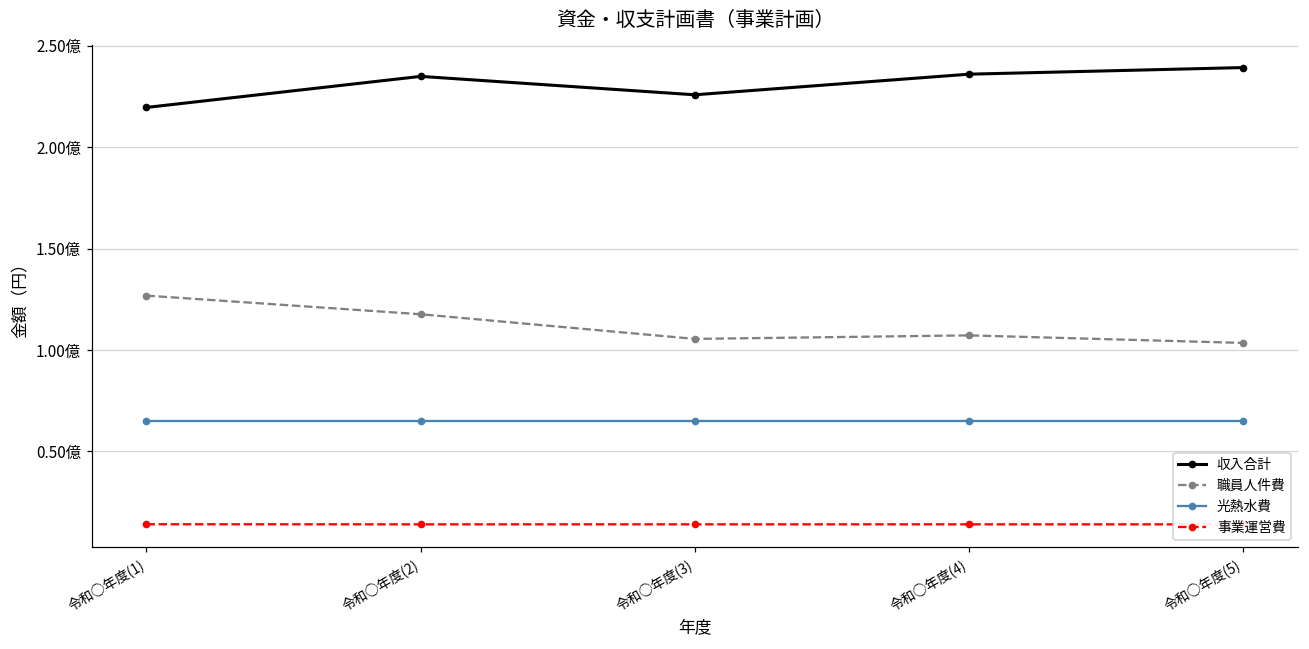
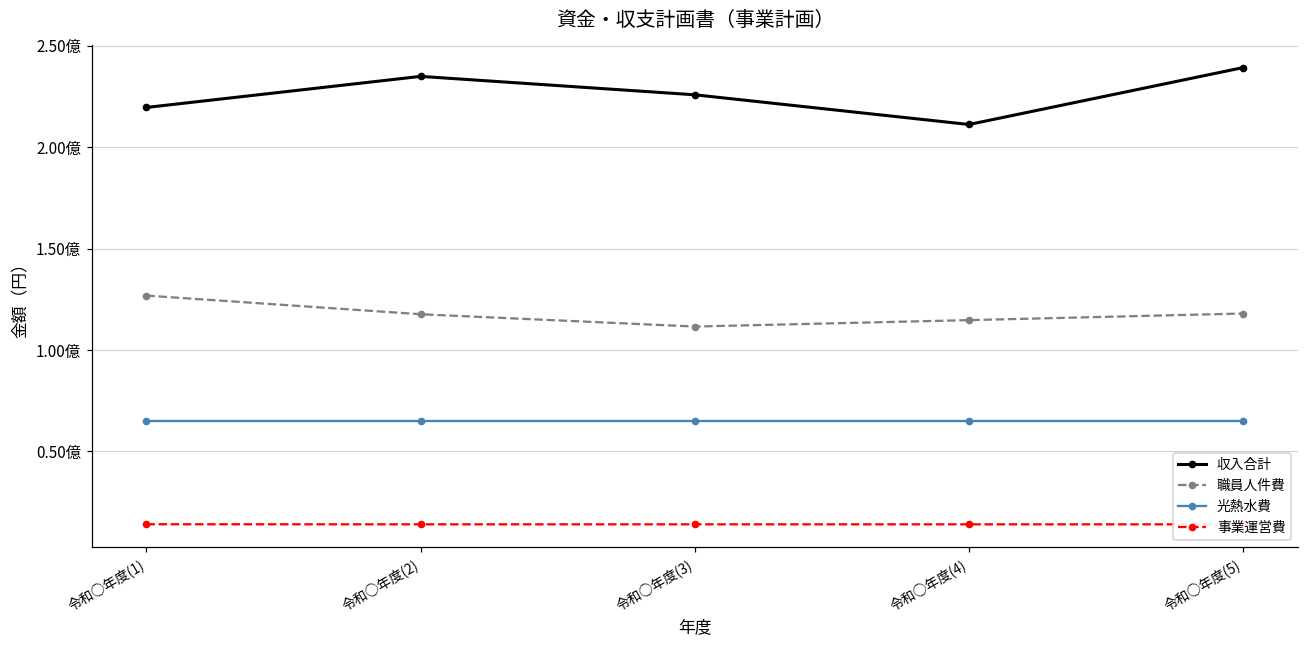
職員人件費, 令和○年度(3): 1.05億 -> 1.12億
収入合計, 令和○年度(4): 2.36億 -> 2.11億
職員人件費, 令和○年度(4): 1.07億 -> 1.15億
職員人件費, 令和○年度(5): 1.03億 -> 1.18億
